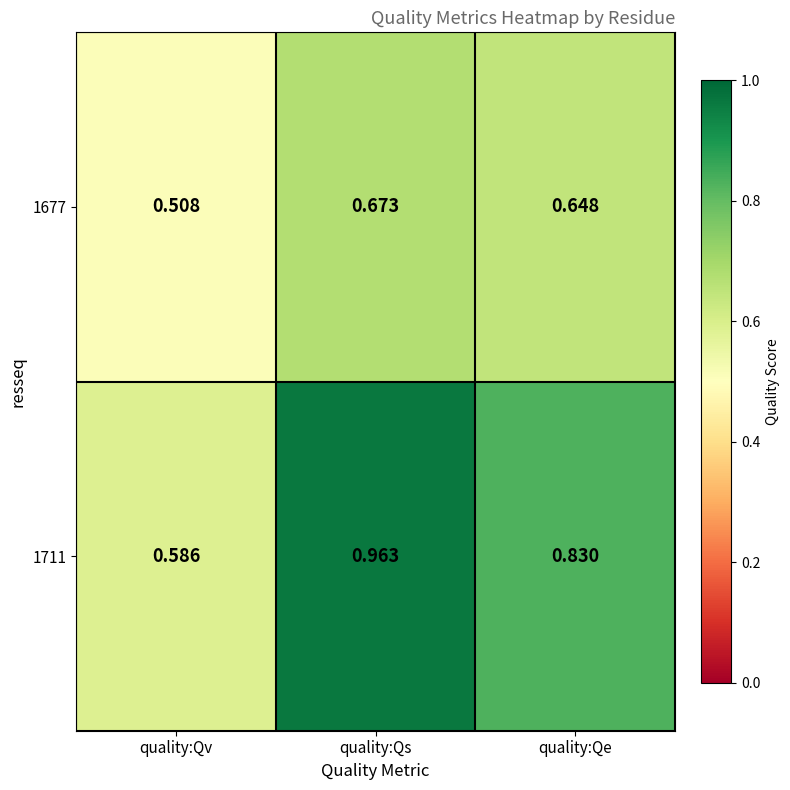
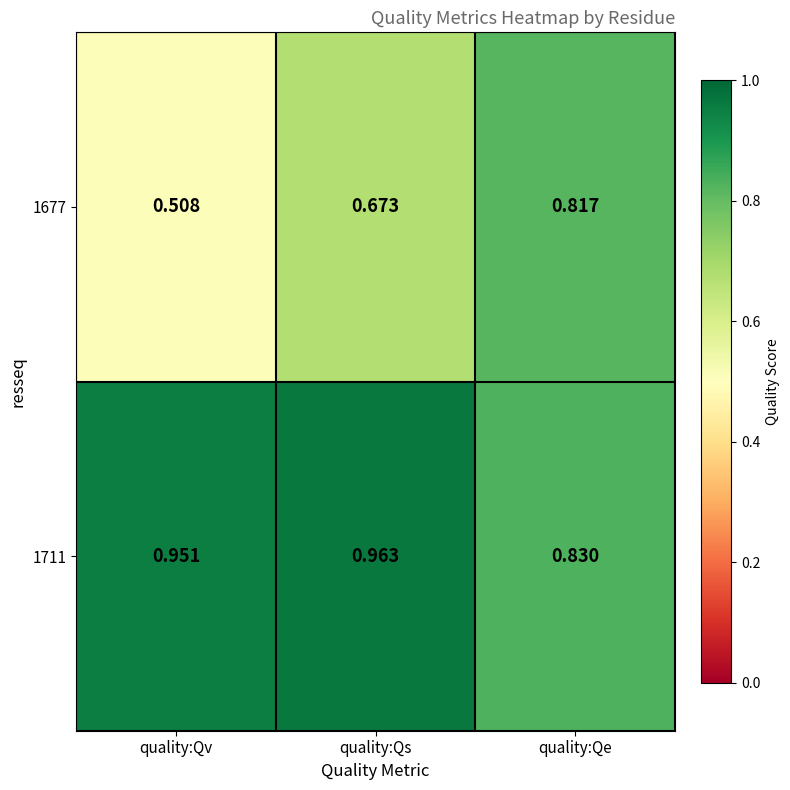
1677, quality:Qe: 0.648 -> 0.817
1711, quality:Qv: 0.586 -> 0.951
